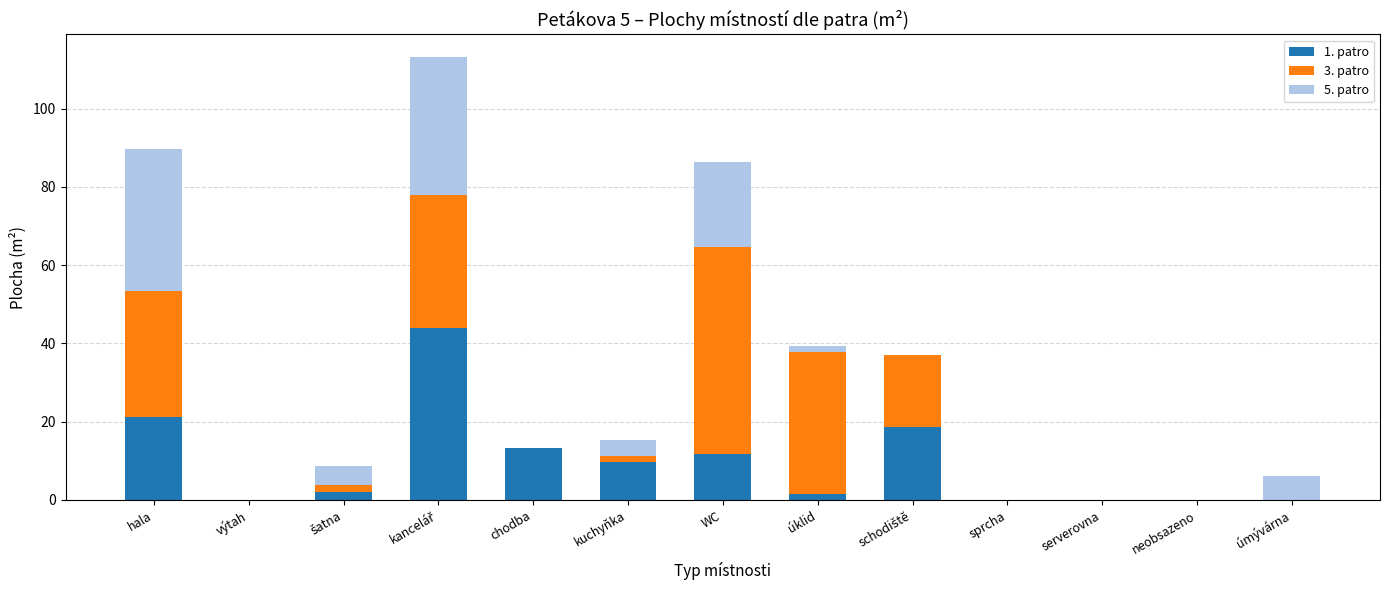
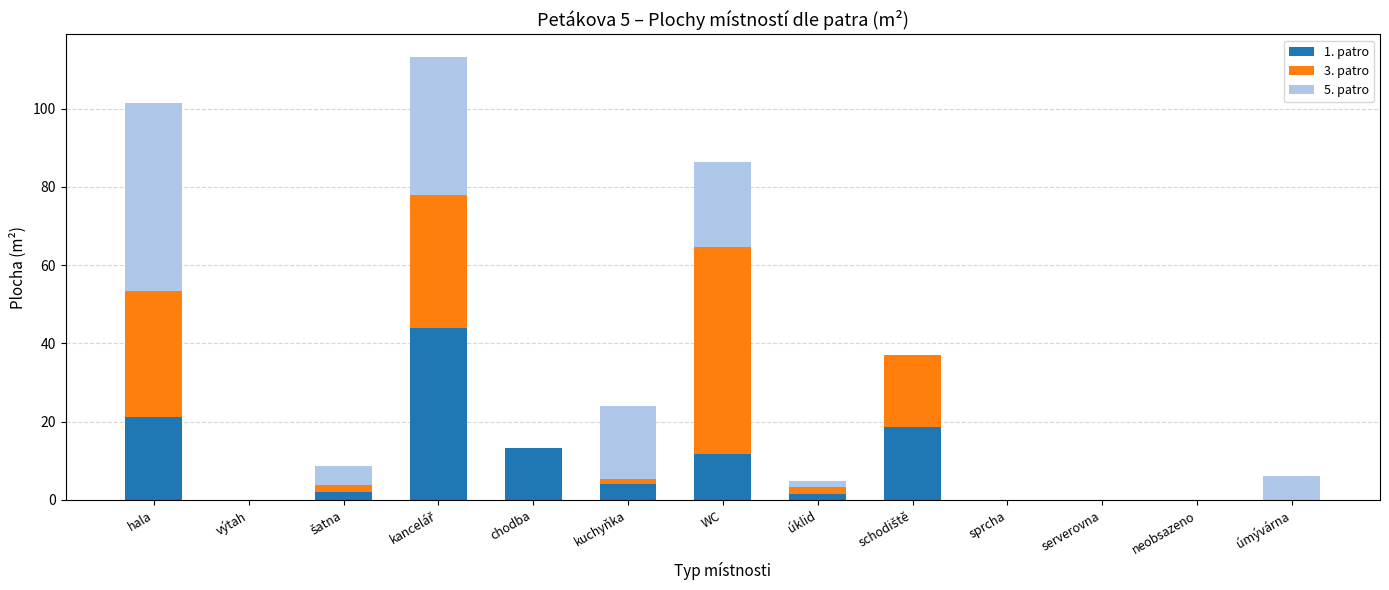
5. patro, hala: 36 -> 48
1. patro, kuchyňka: 10 -> 4
5. patro, kuchyňka: 4 -> 19
3. patro, úklid: 36 -> 2
